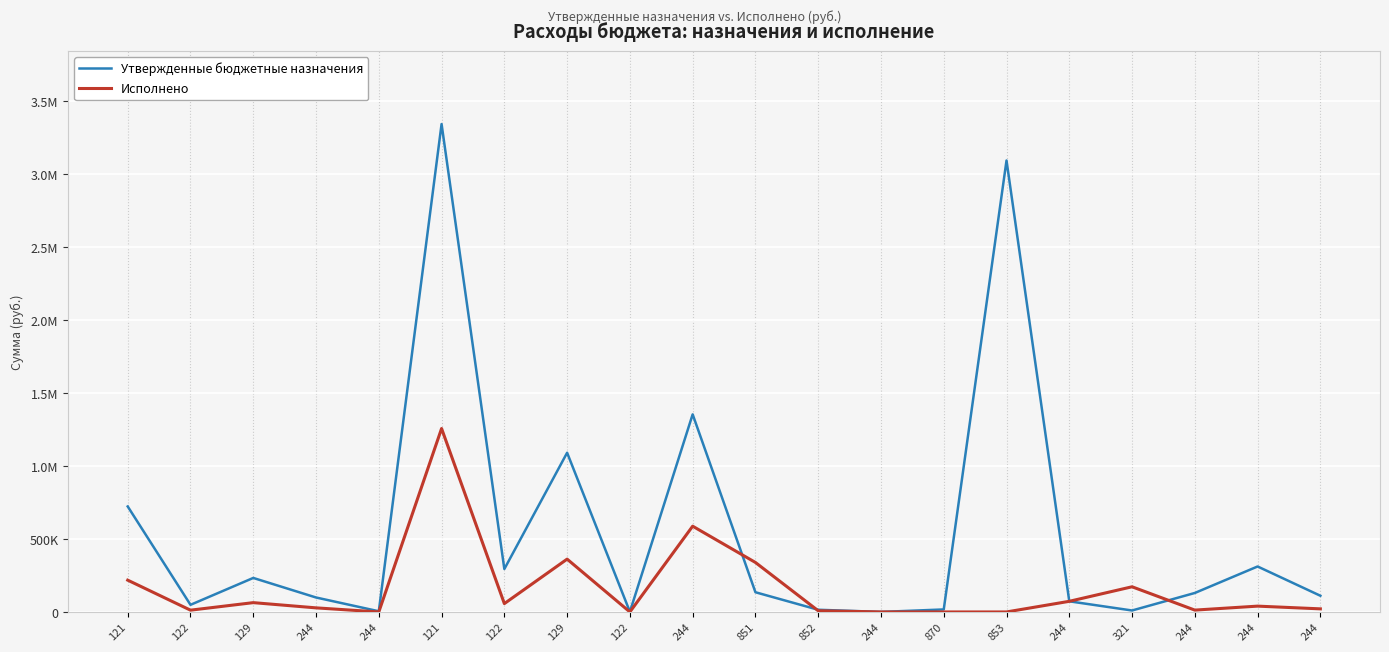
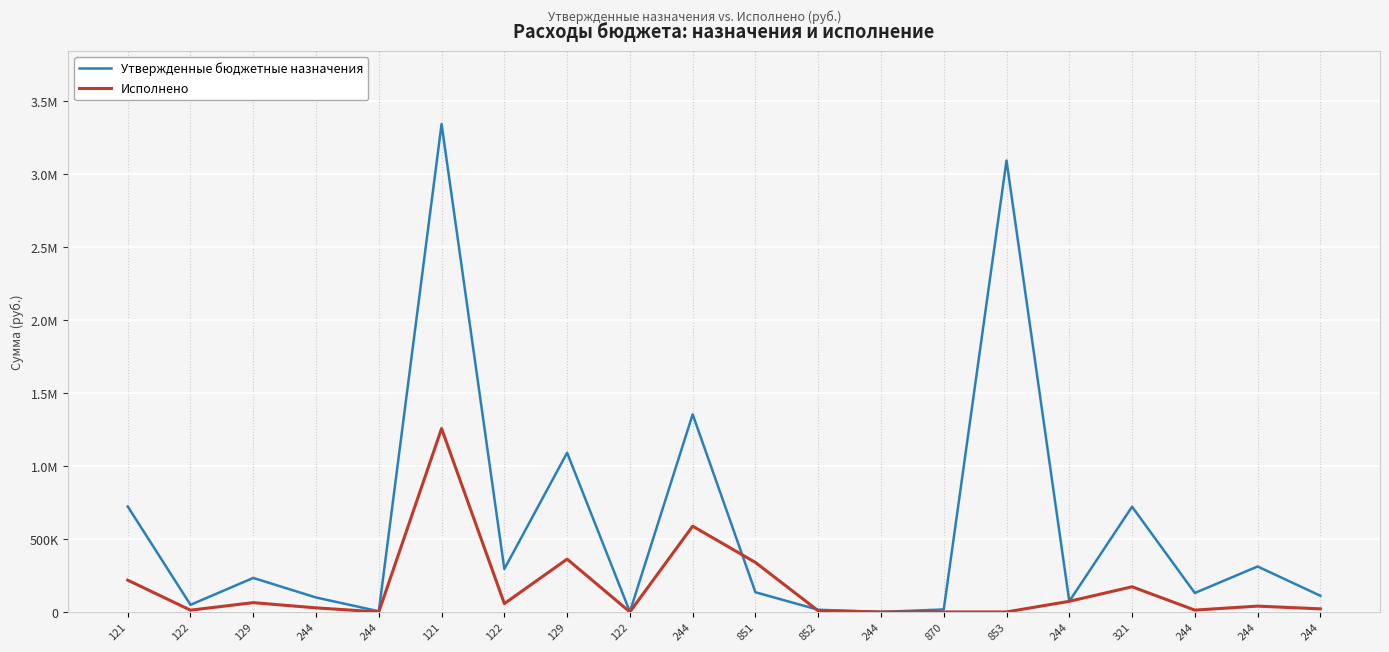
Утвержденные бюджетные назначения, 321: 10000 -> 720000
